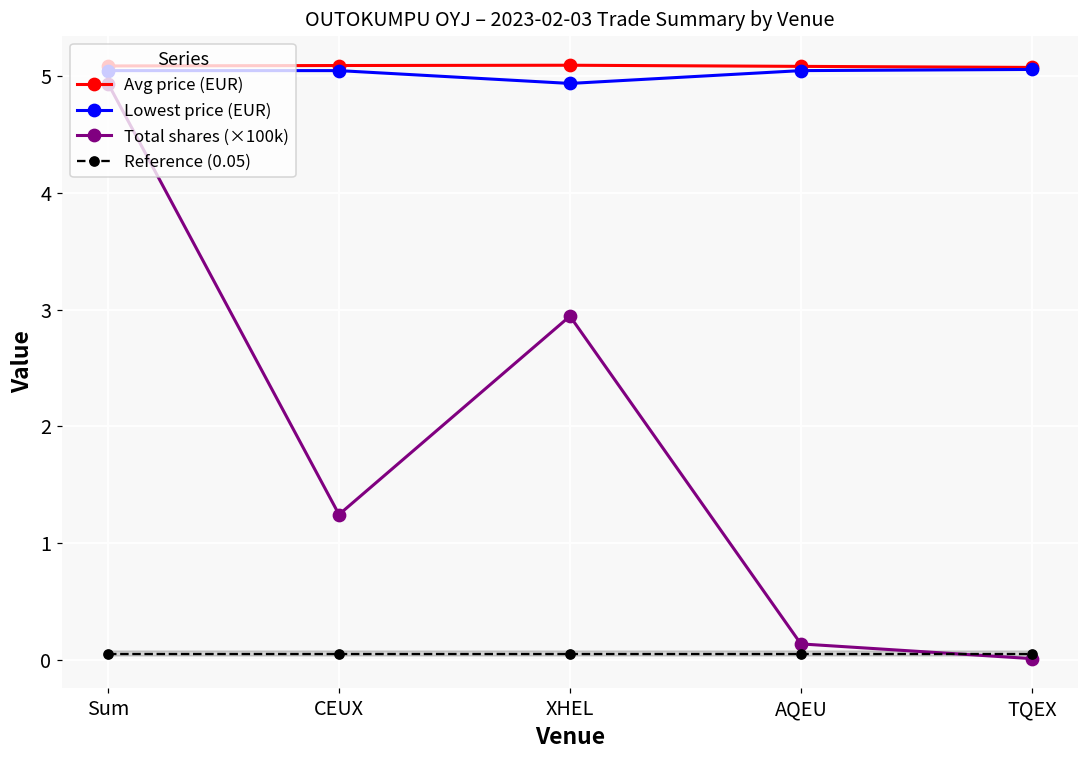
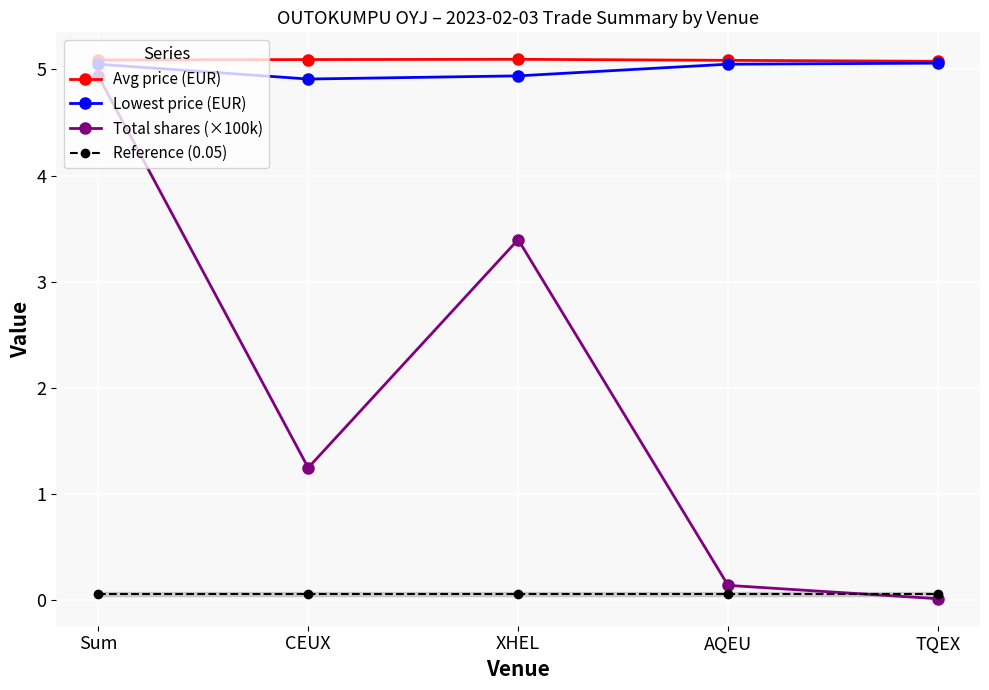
Lowest price (EUR), CEUX: 5.05 -> 4.91
Total shares (×100k), XHEL: 2.94 -> 3.40
